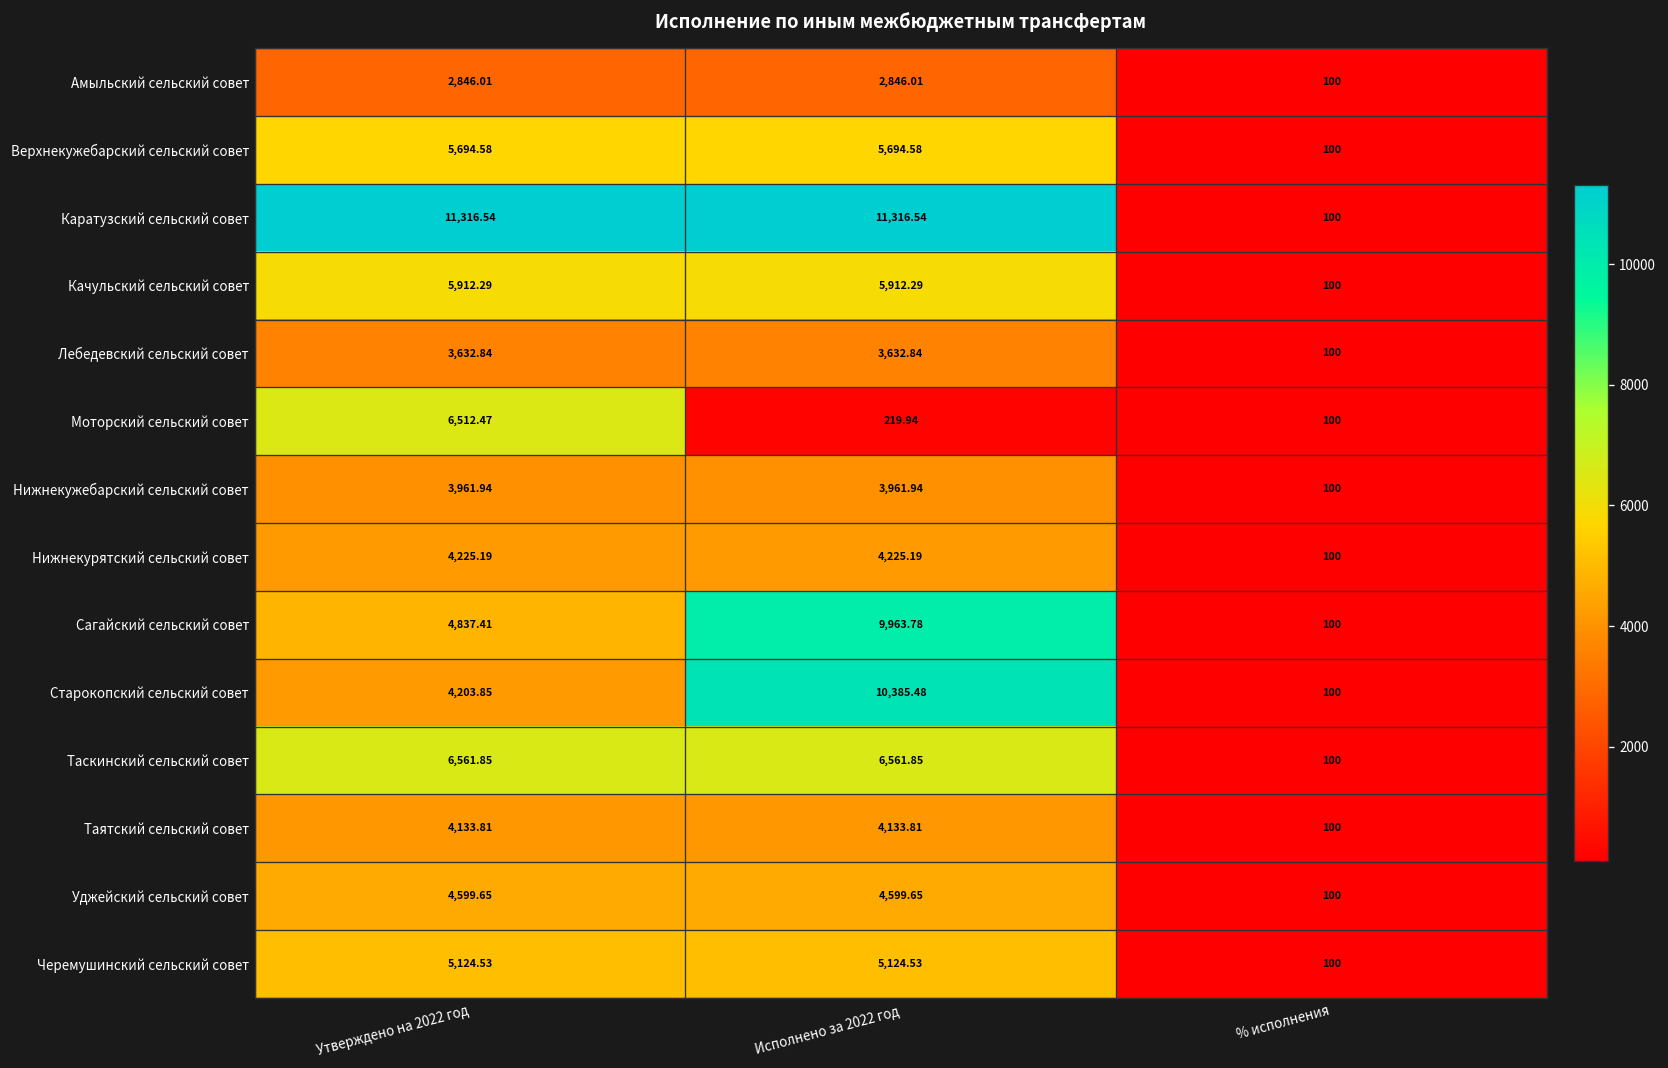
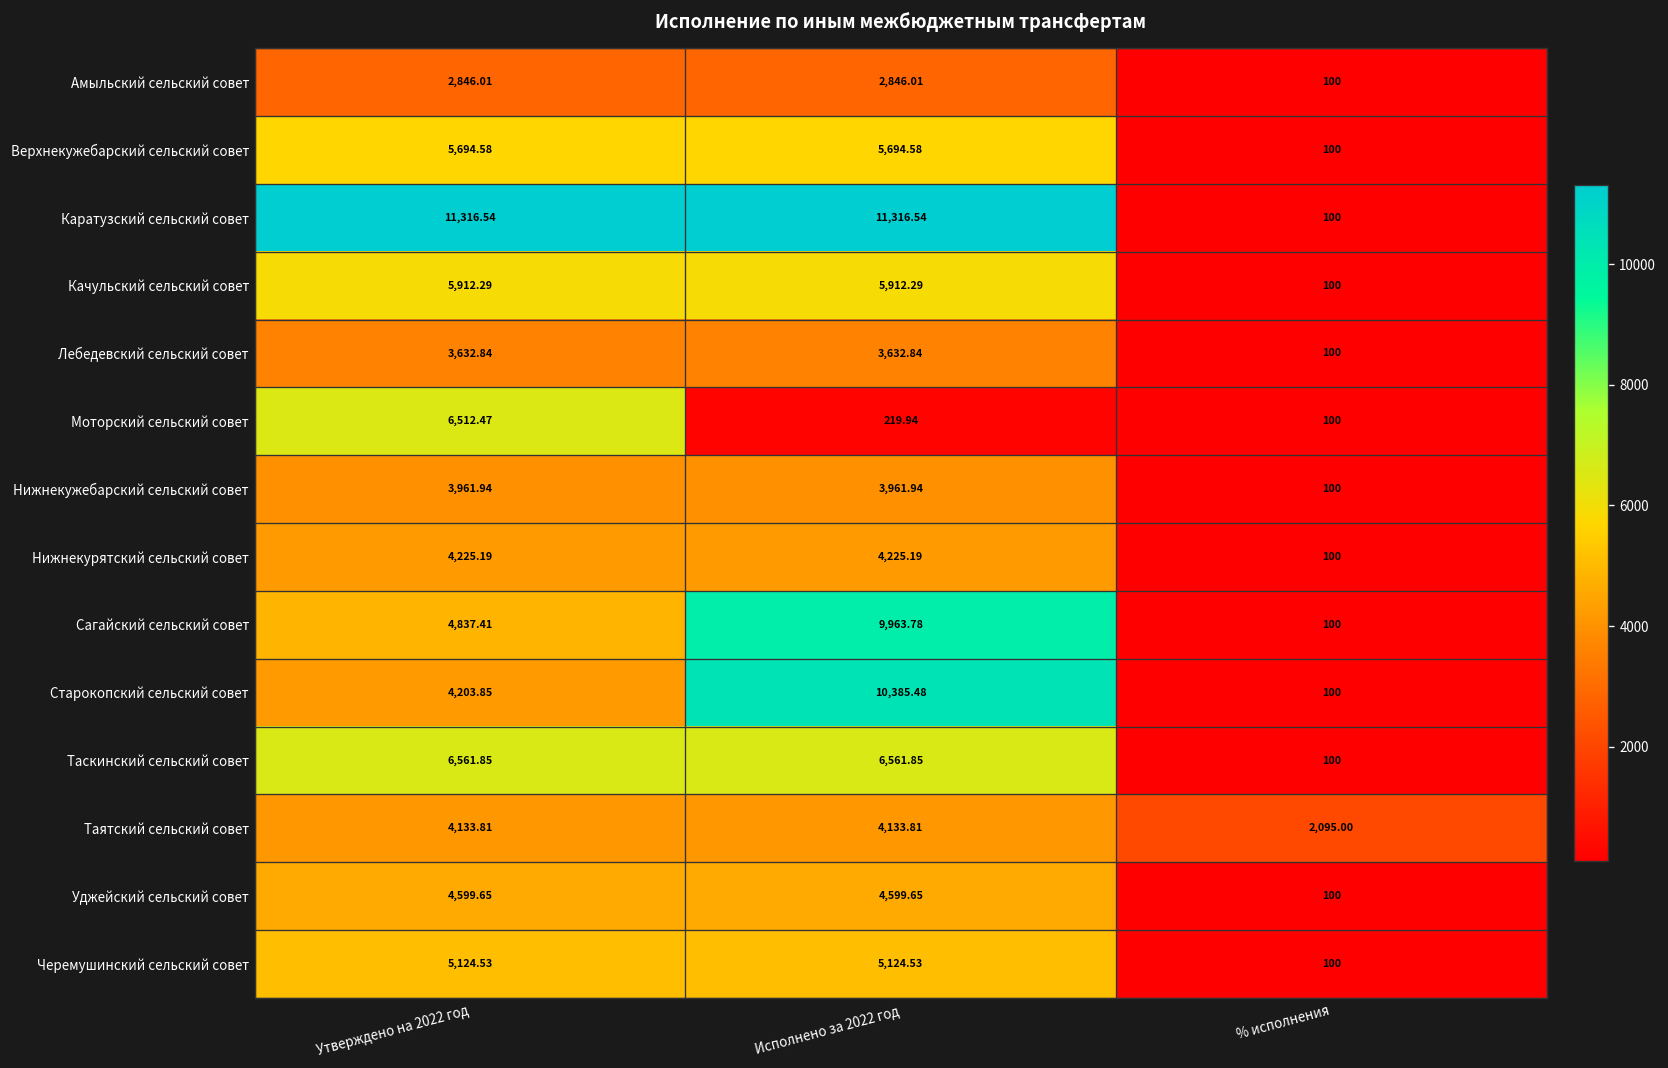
Таятский сельский совет, % исполнения: 100 -> 2,095.00
